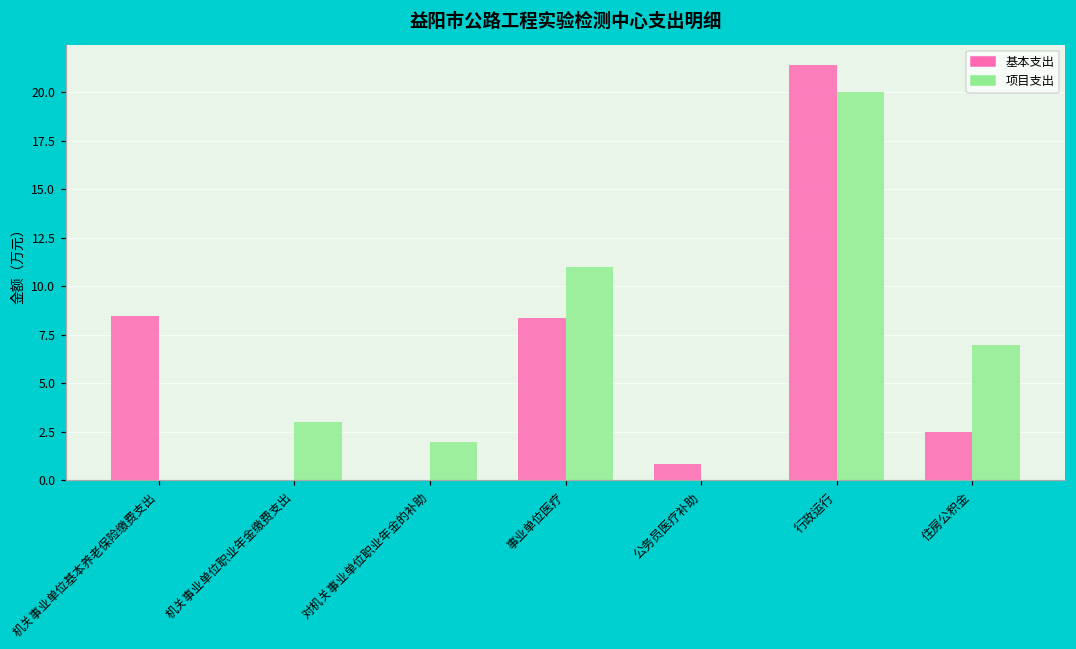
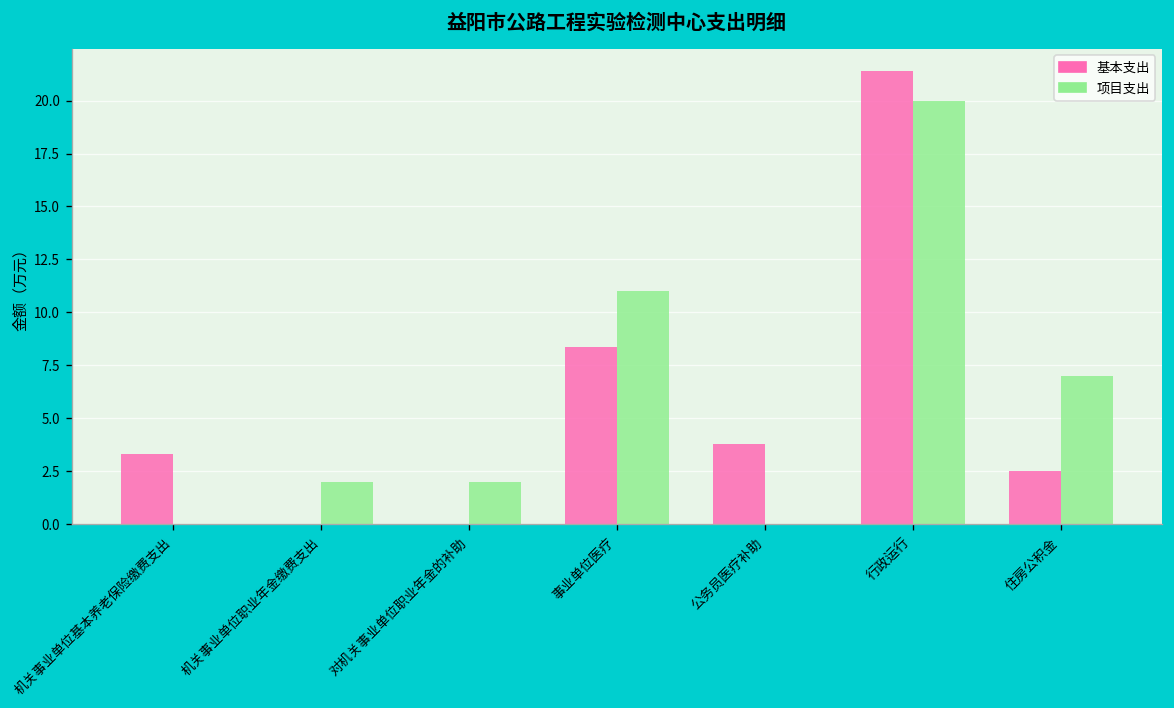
基本支出, 机关事业单位基本养老保险缴费支出: 8.5 -> 3.3
项目支出, 机关事业单位职业年金缴费支出: 3 -> 2
基本支出, 公务员医疗补助: 0.8 -> 3.8
